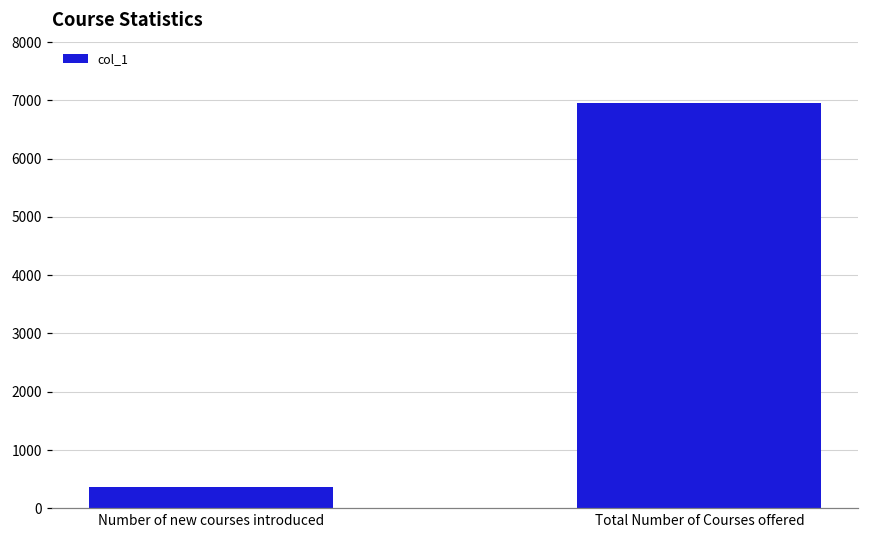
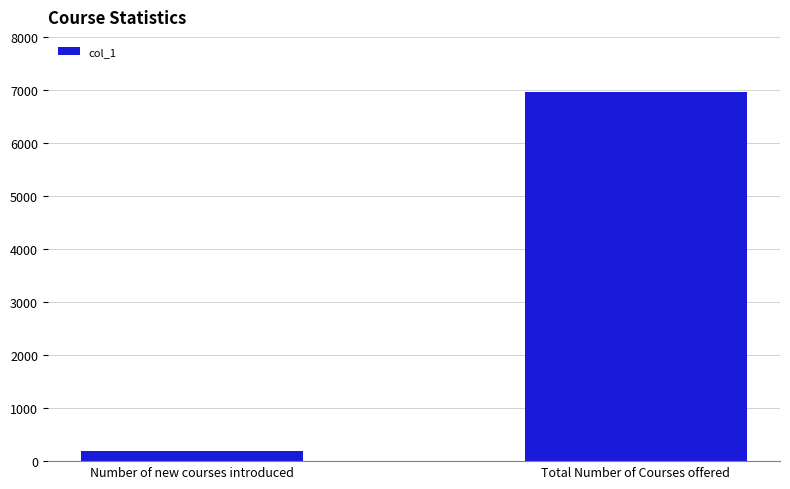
Number of new courses introduced: 400 -> 200
